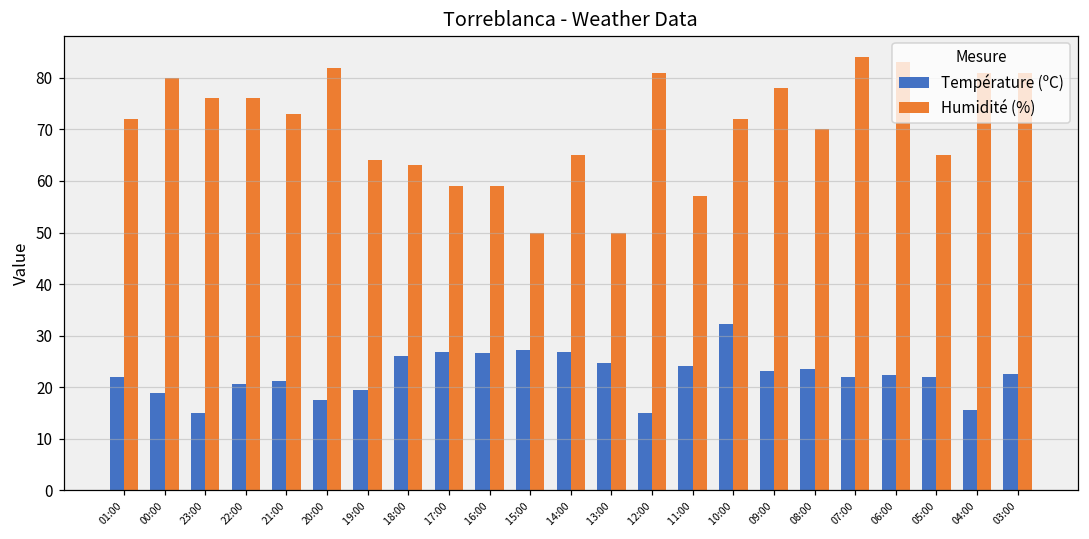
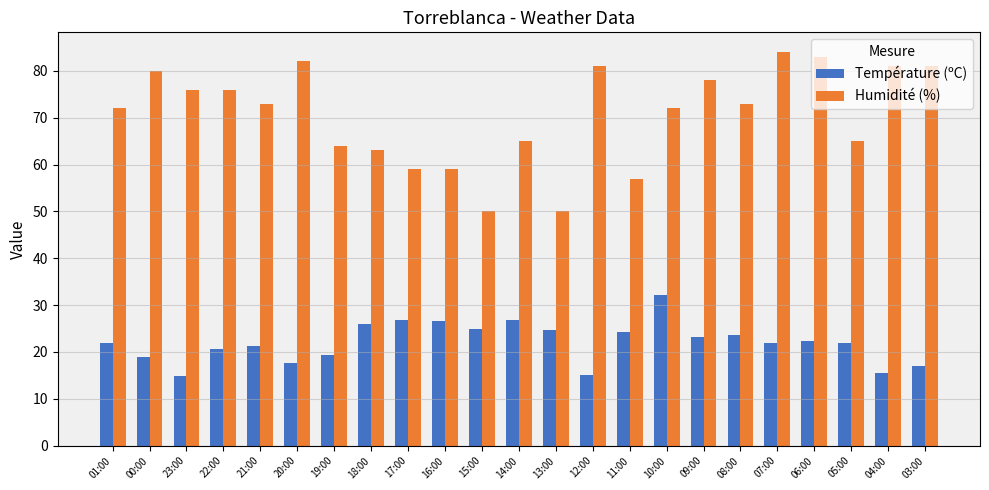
Température (ºC), 15:00: 27 -> 25
Humidité (%), 08:00: 70 -> 73
Température (ºC), 03:00: 23 -> 17
